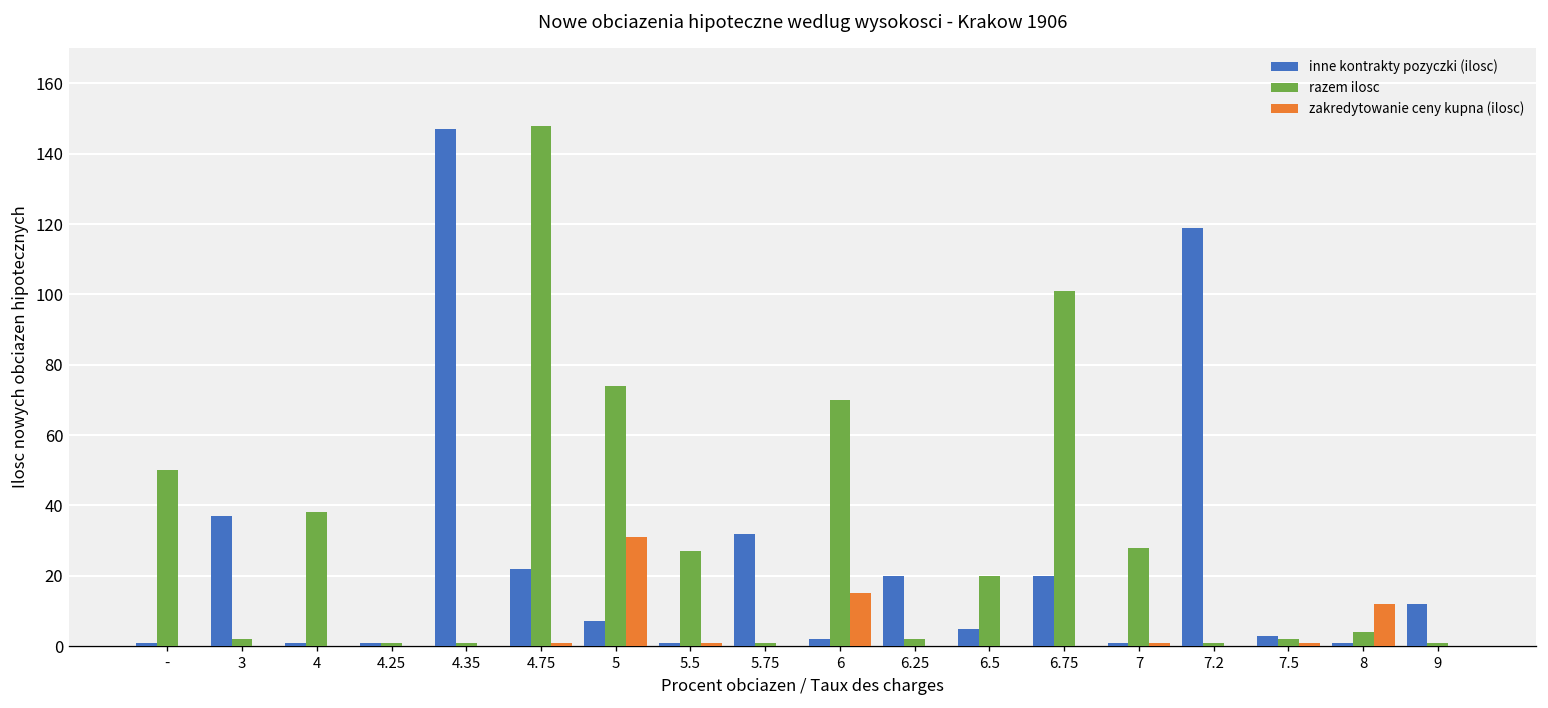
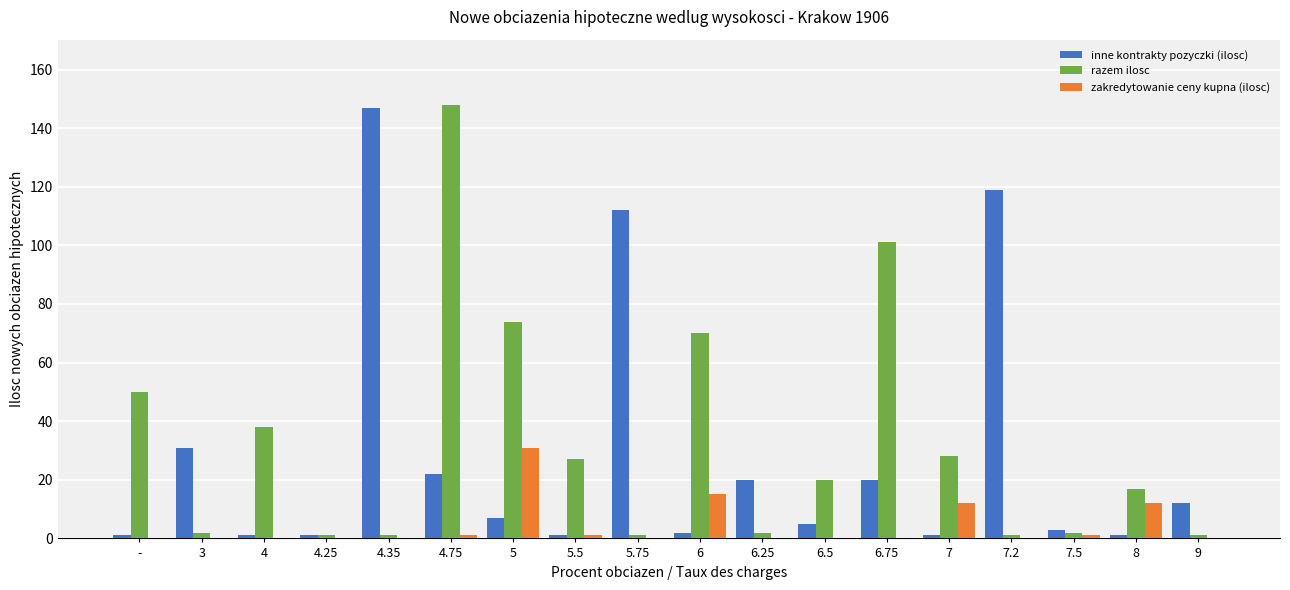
inne kontrakty pozyczki (ilosc), 3: 37 -> 31
inne kontrakty pozyczki (ilosc), 5.75: 32 -> 112
zakredytowanie ceny kupna (ilosc), 7: 1 -> 12
razem ilosc, 8: 4 -> 17
